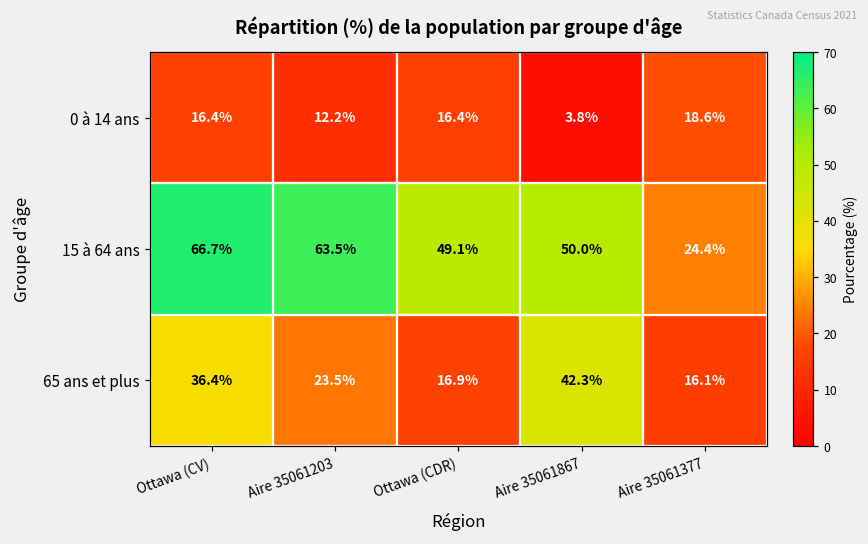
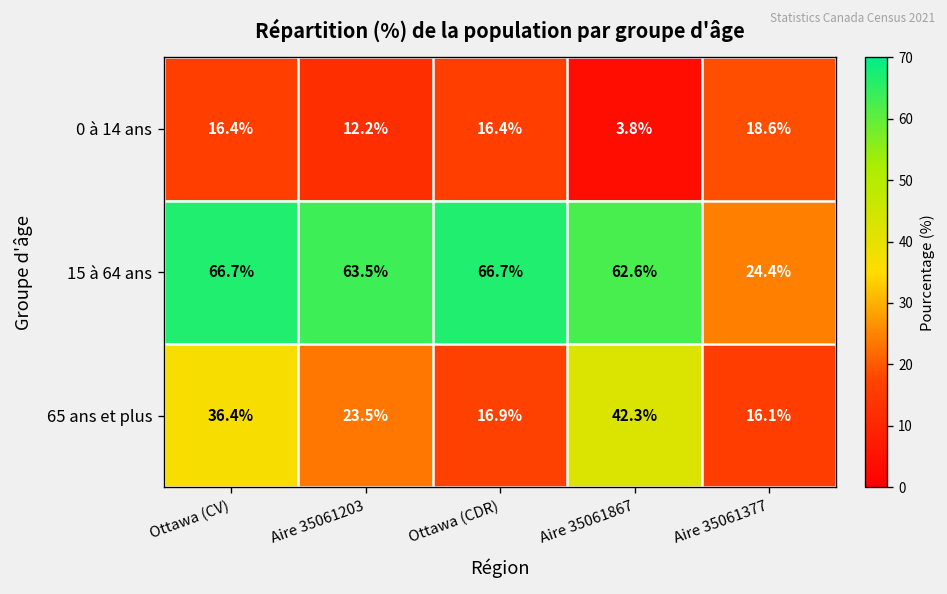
15 à 64 ans, Ottawa (CDR): 49.1% -> 66.7%
15 à 64 ans, Aire 35061867: 50.0% -> 62.6%
